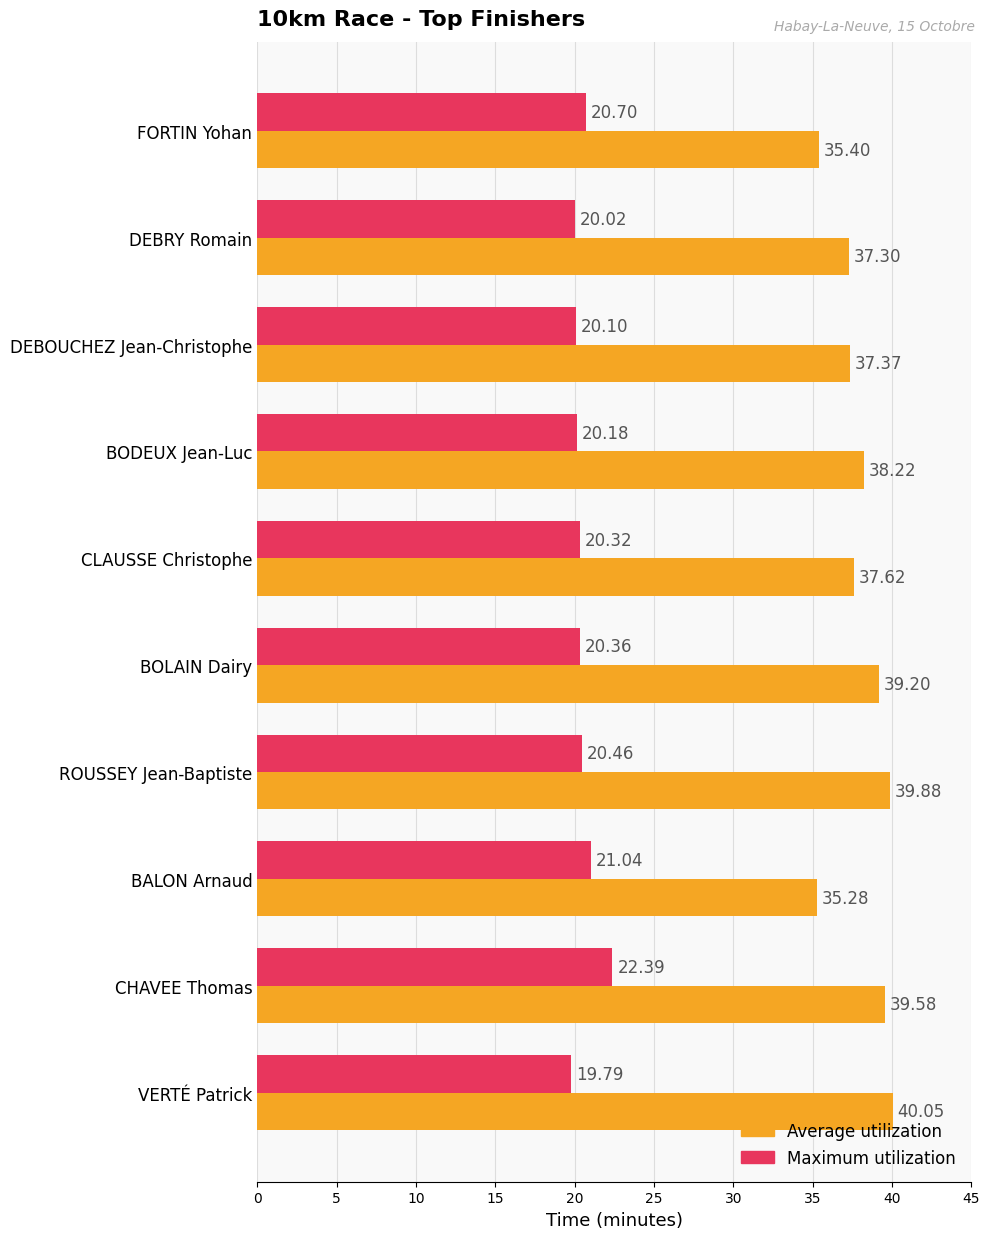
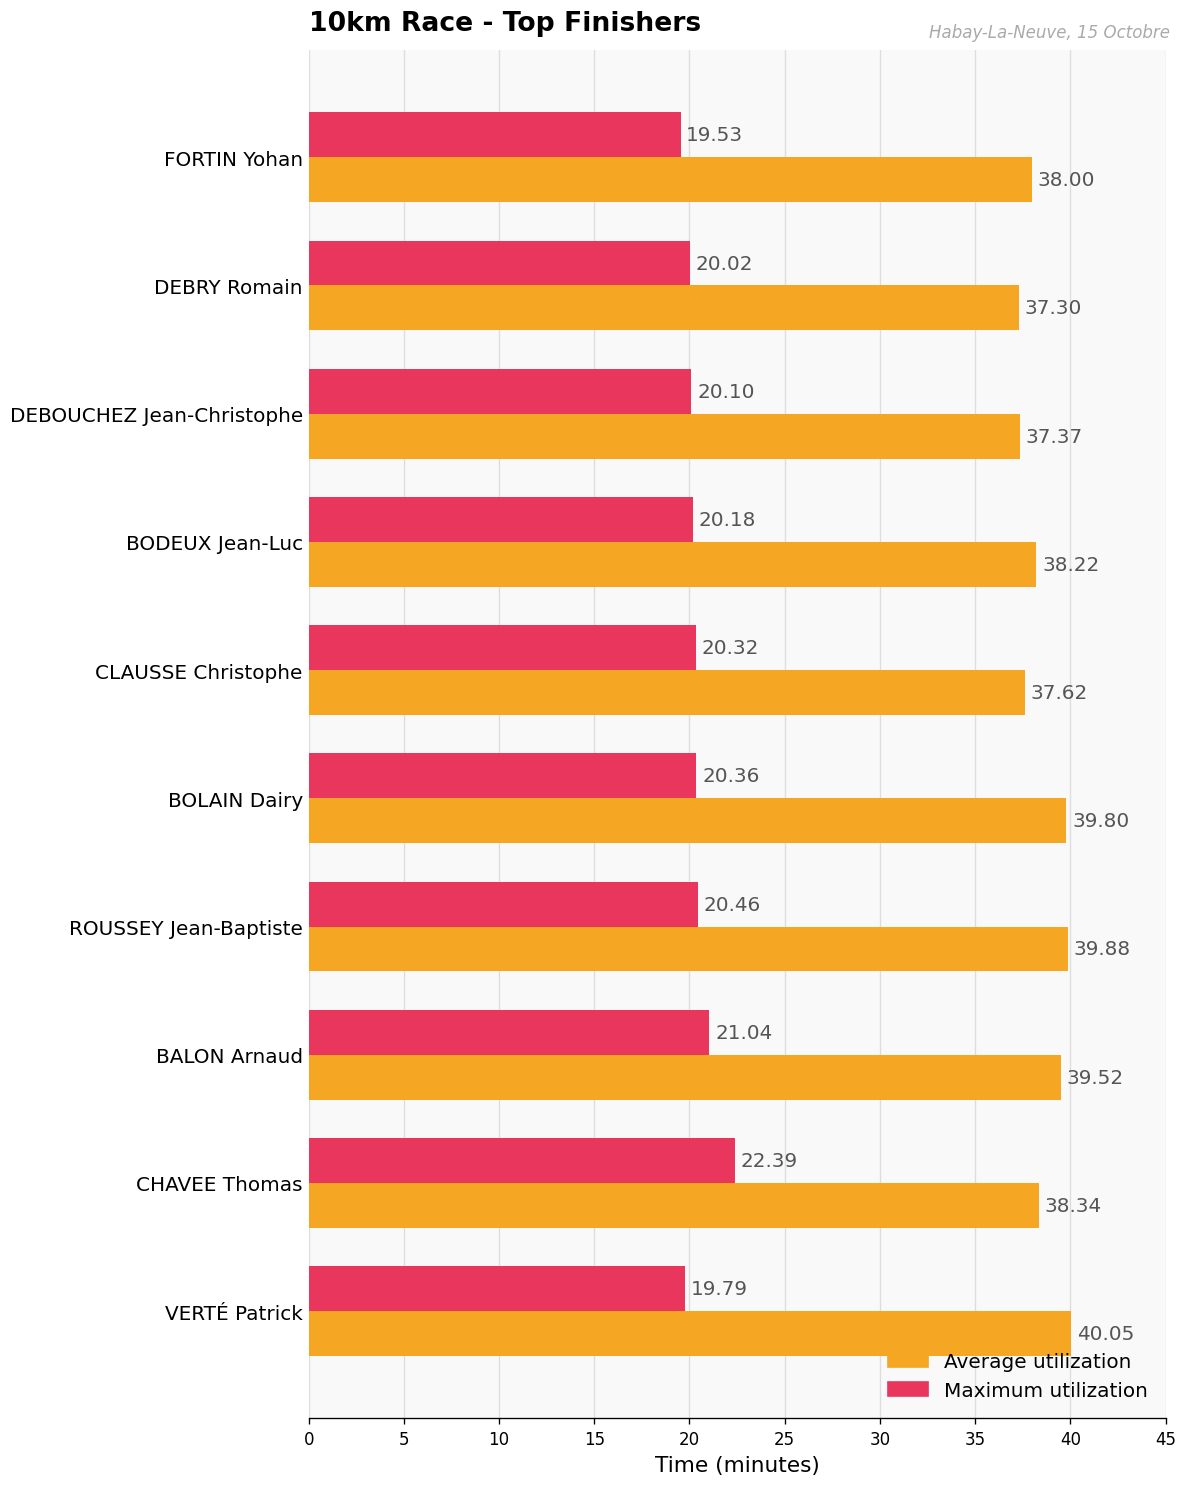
Maximum utilization, FORTIN Yohan: 20.70 -> 19.53
Average utilization, FORTIN Yohan: 35.40 -> 38.00
Average utilization, BOLAIN Dairy: 39.20 -> 39.80
Average utilization, BALON Arnaud: 35.28 -> 39.52
Average utilization, CHAVEE Thomas: 39.58 -> 38.34
